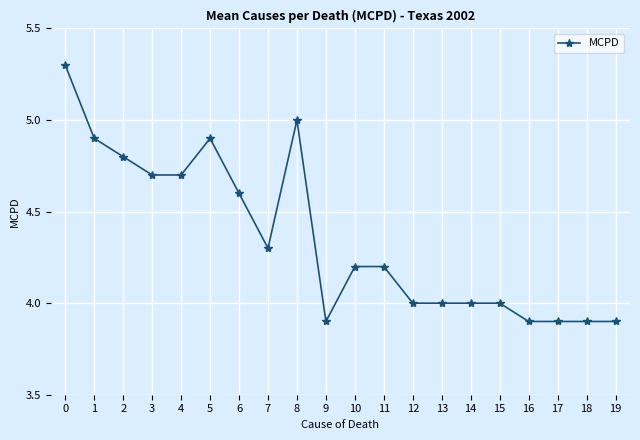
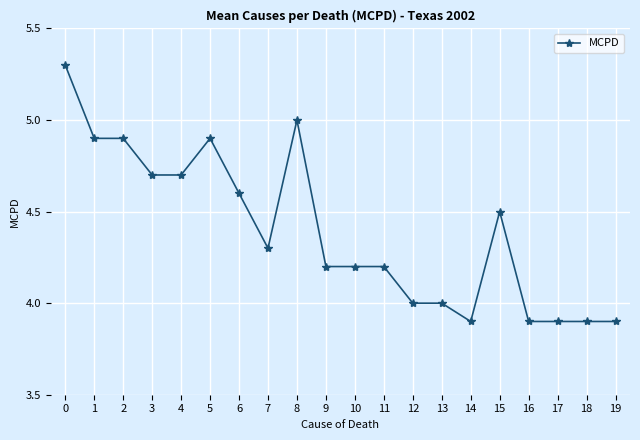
2: 4.8 -> 4.9
9: 3.9 -> 4.2
14: 4.0 -> 3.9
15: 4.0 -> 4.5
